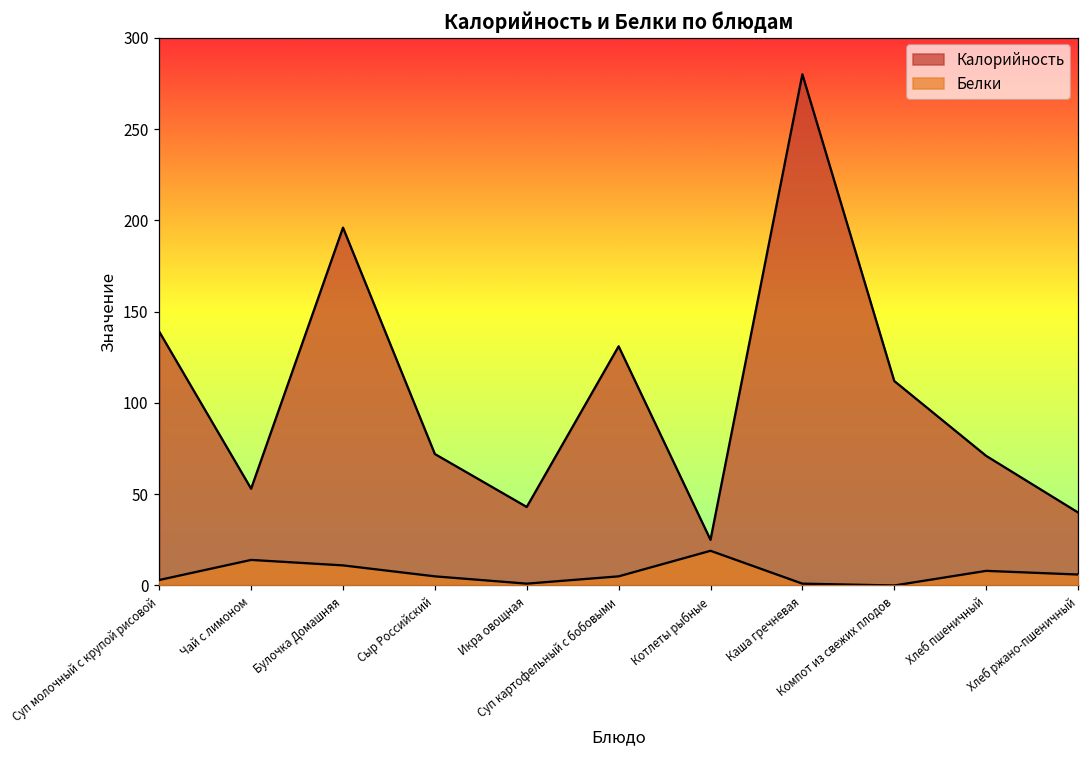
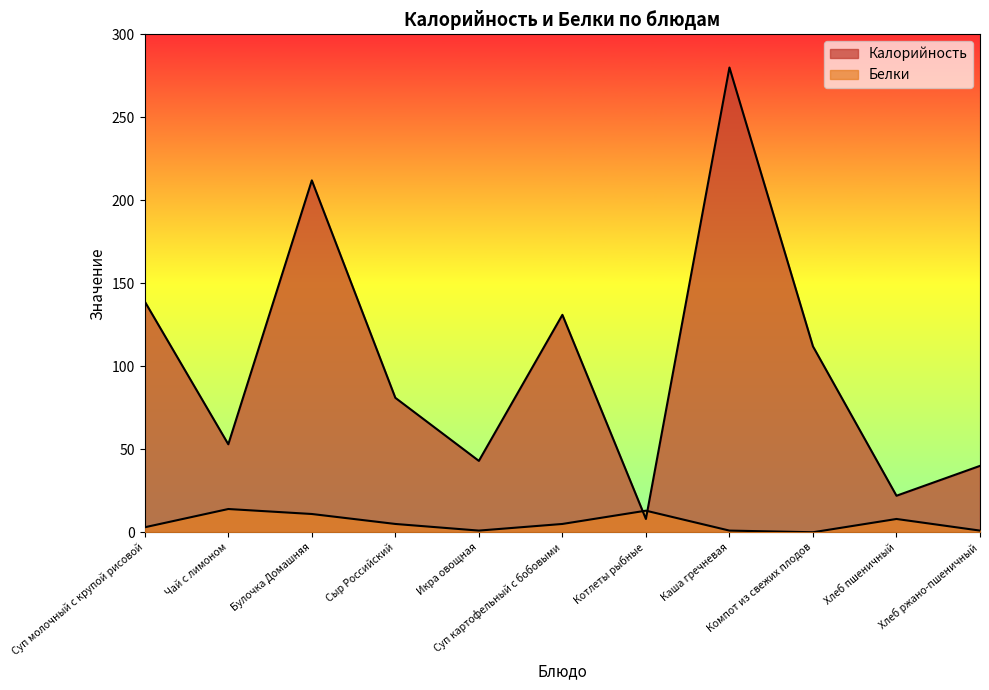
Калорийность, Булочка Домашняя: 196 -> 212
Калорийность, Сыр Российский: 72 -> 81
Калорийность, Котлеты рыбные: 25 -> 8
Белки, Котлеты рыбные: 19 -> 13
Калорийность, Хлеб пшеничный: 71 -> 22
Белки, Хлеб ржано-пшеничный: 6 -> 1
